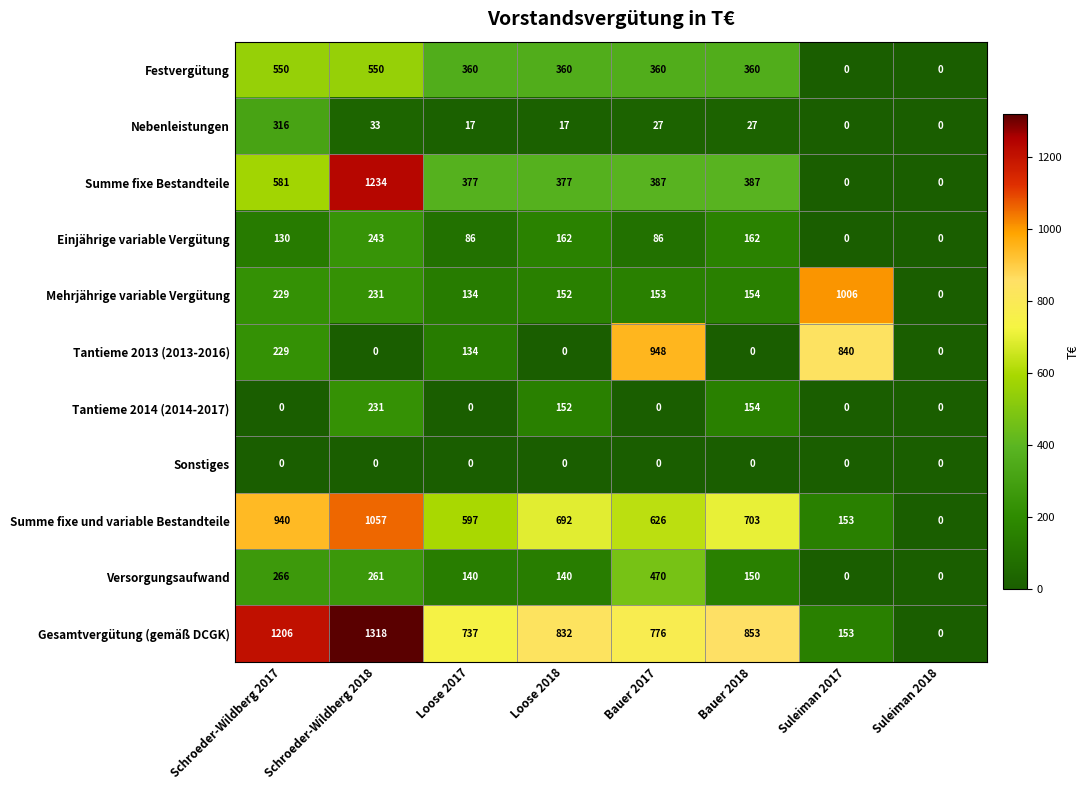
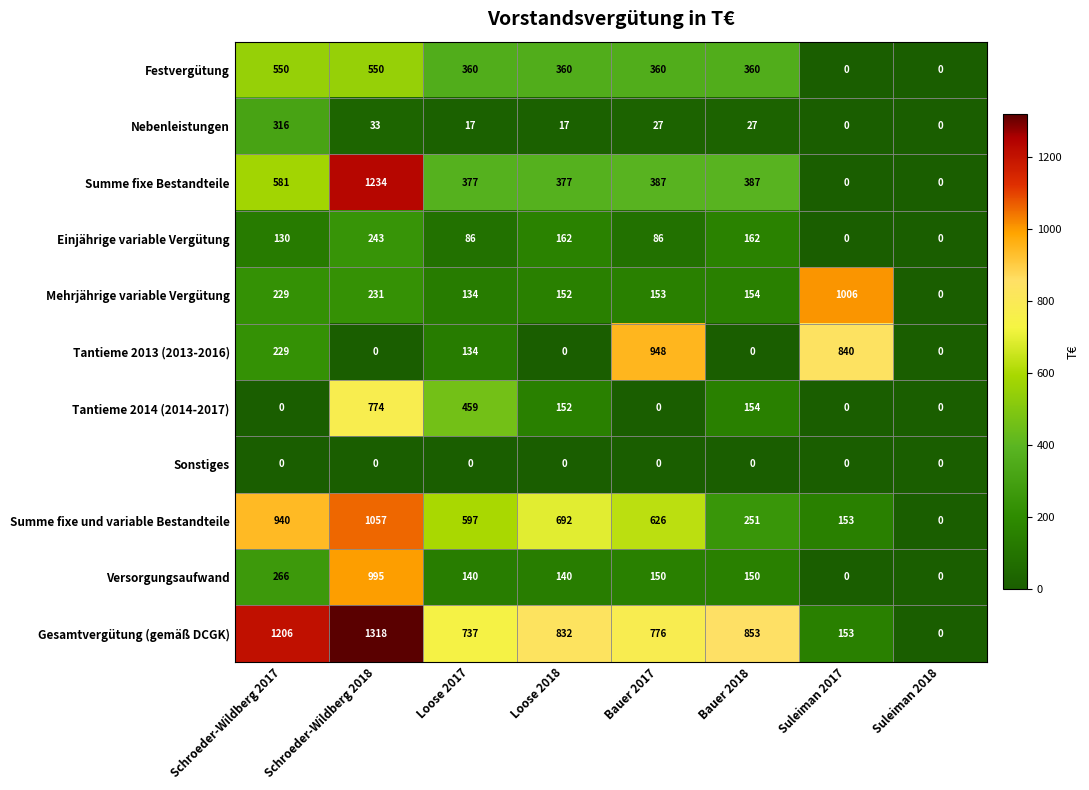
Tantieme 2014 (2014-2017), Schroeder-Wildberg 2018: 231 -> 774
Tantieme 2014 (2014-2017), Loose 2017: 0 -> 459
Summe fixe und variable Bestandteile, Bauer 2018: 703 -> 251
Versorgungsaufwand, Schroeder-Wildberg 2018: 261 -> 995
Versorgungsaufwand, Bauer 2017: 470 -> 150
